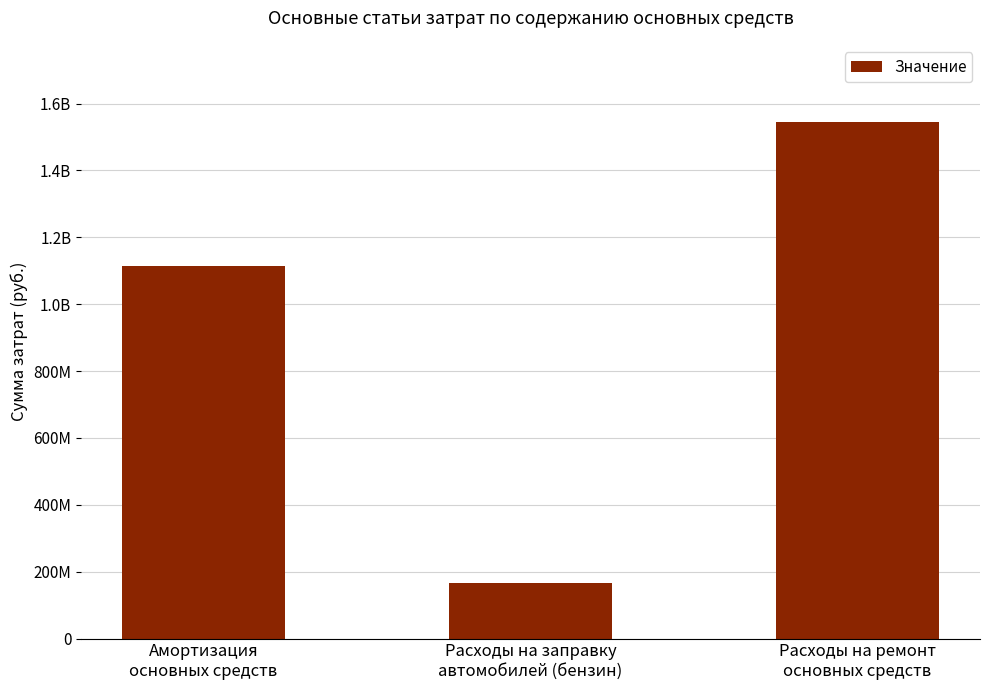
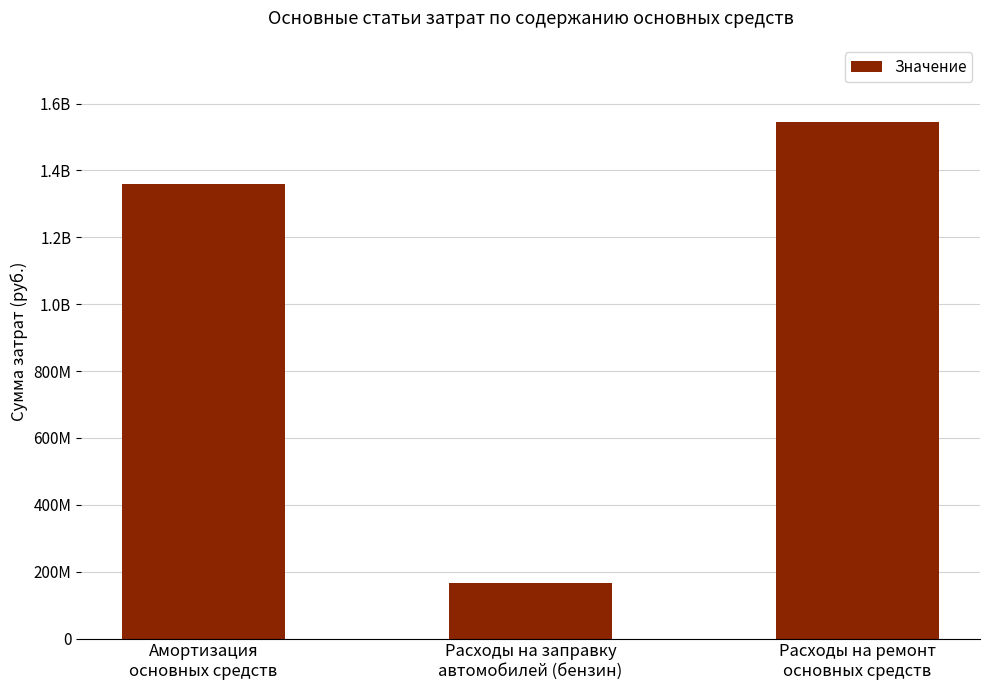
Амортизация основных средств: 1110000000 -> 1360000000
